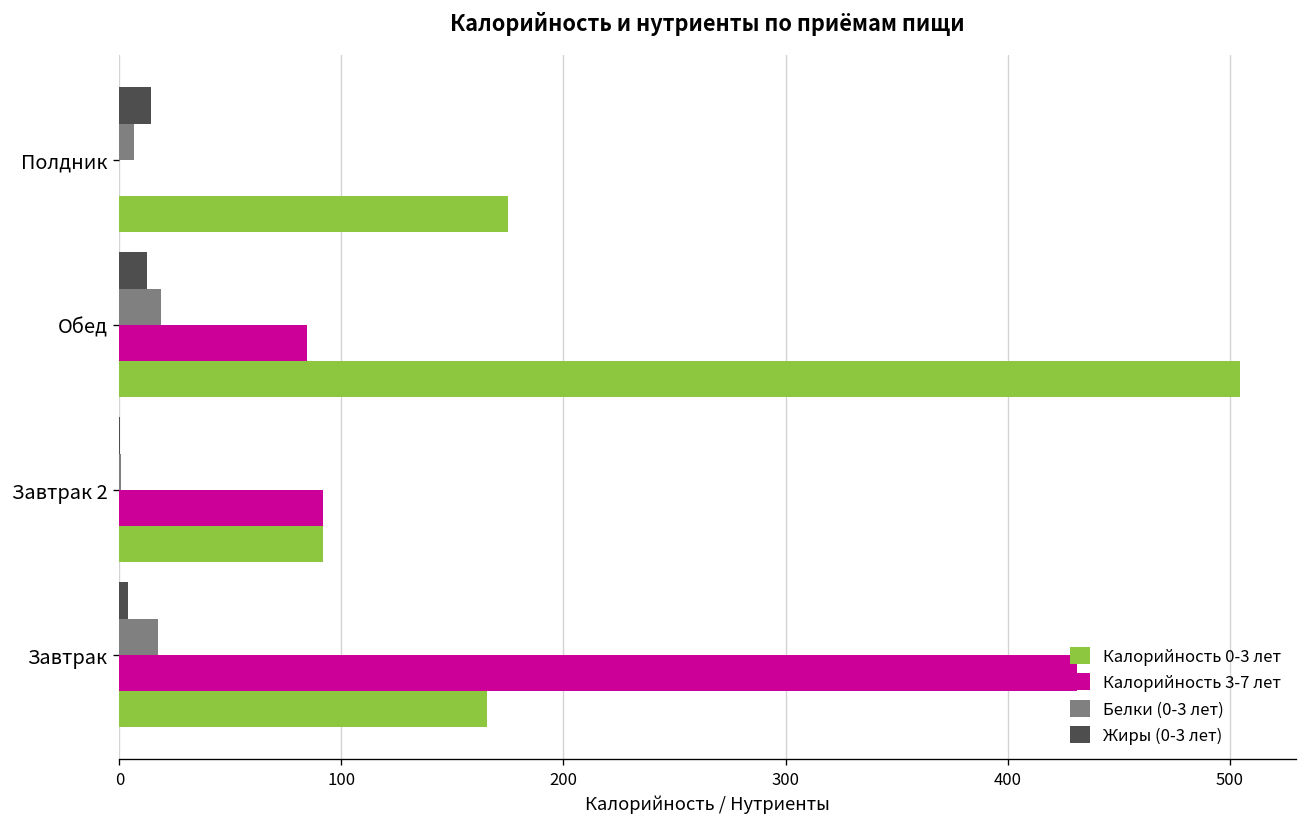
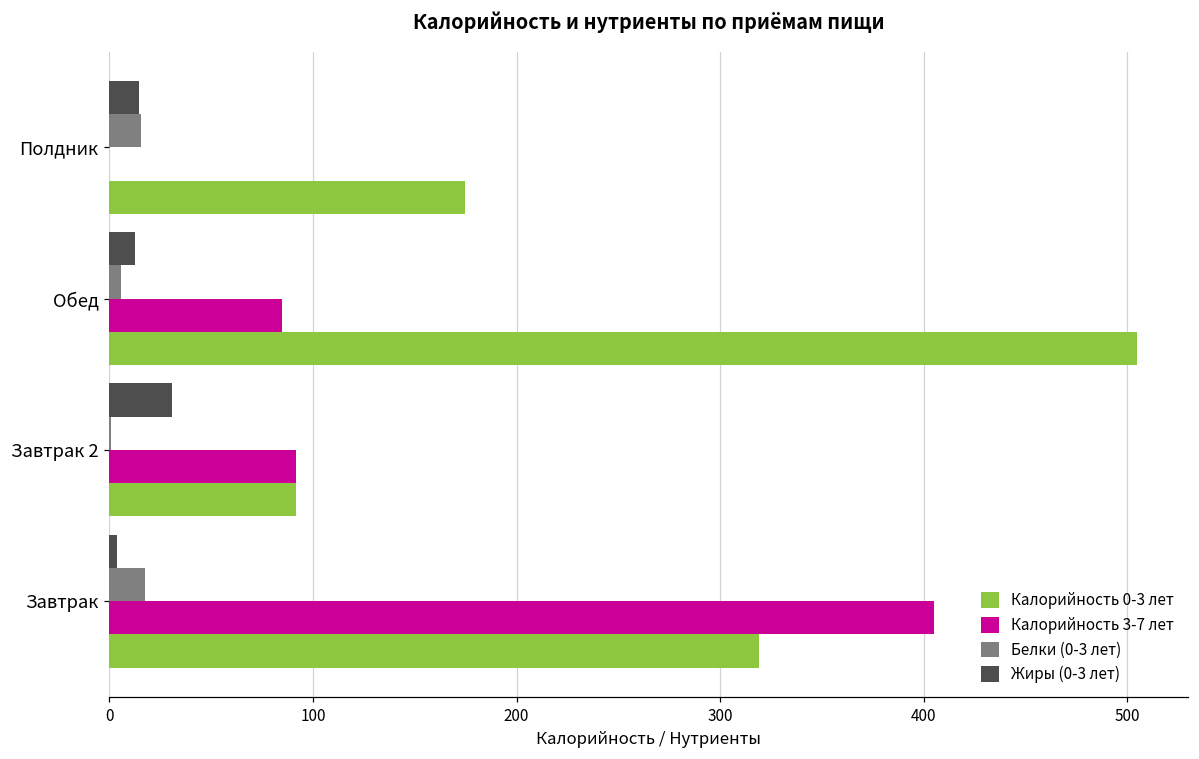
Белки (0-3 лет), Полдник: 6 -> 16
Белки (0-3 лет), Обед: 19 -> 6
Жиры (0-3 лет), Завтрак 2: 1 -> 31
Калорийность 3-7 лет, Завтрак: 431 -> 405
Калорийность 0-3 лет, Завтрак: 165 -> 319
